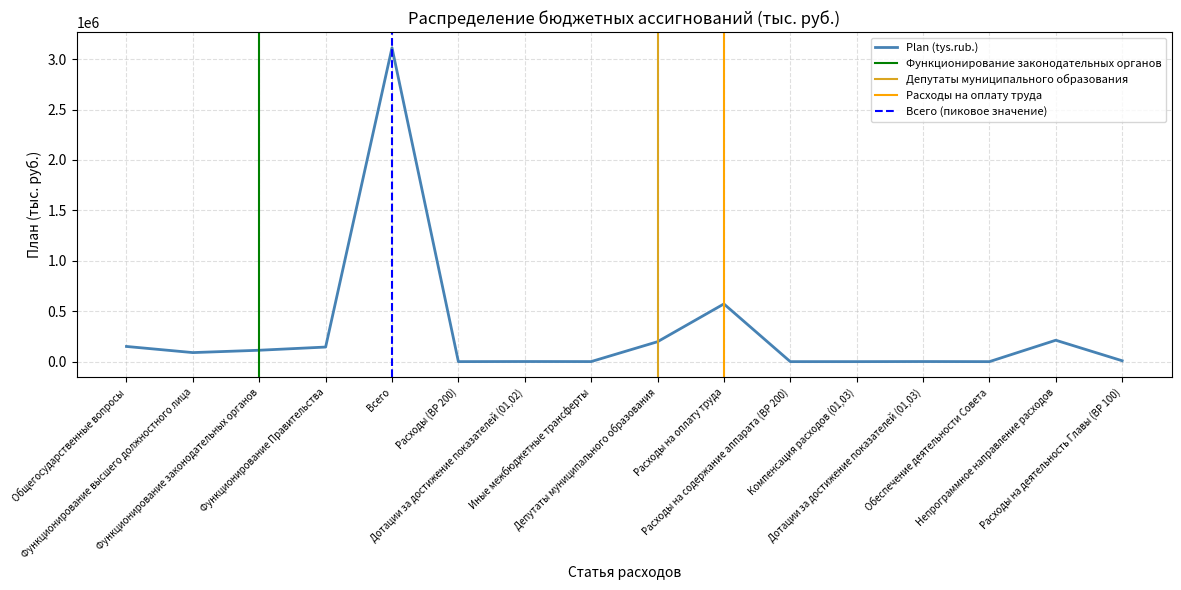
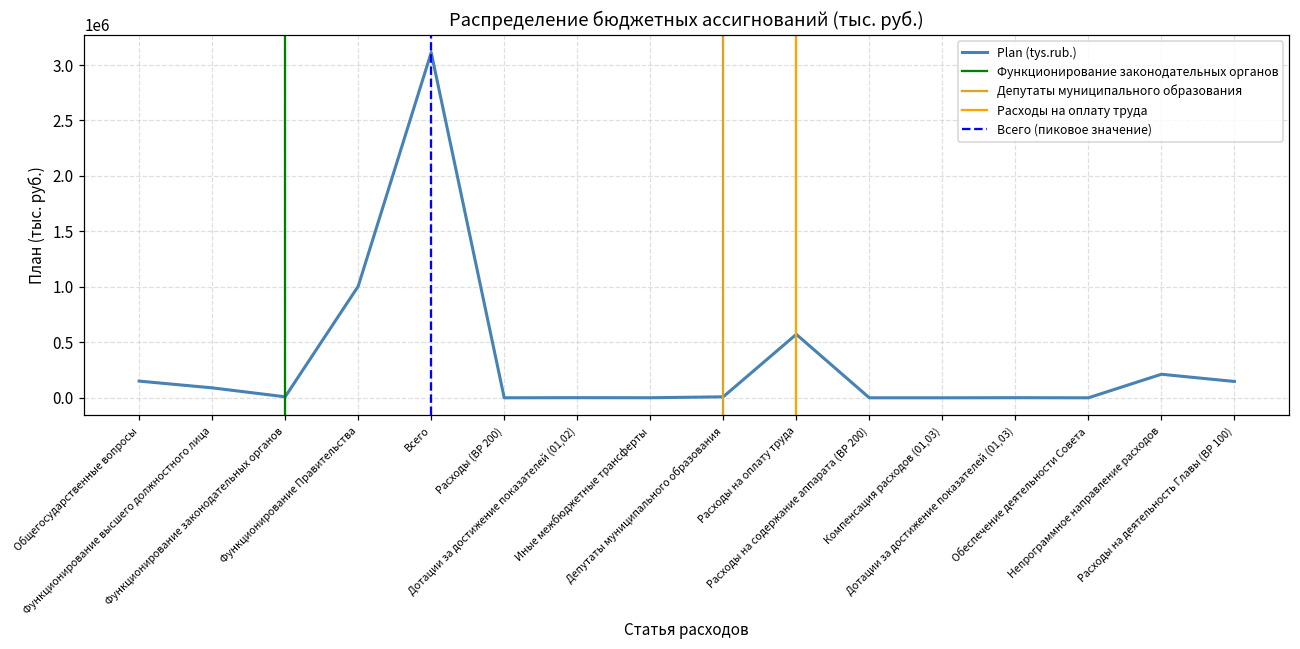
Функционирование законодательных органов: 110000 -> 10000
Функционирование Правительства: 140000 -> 1010000
Депутаты муниципального образования: 200000 -> 10000
Расходы на деятельность Главы (ВР 100): 10000 -> 150000
